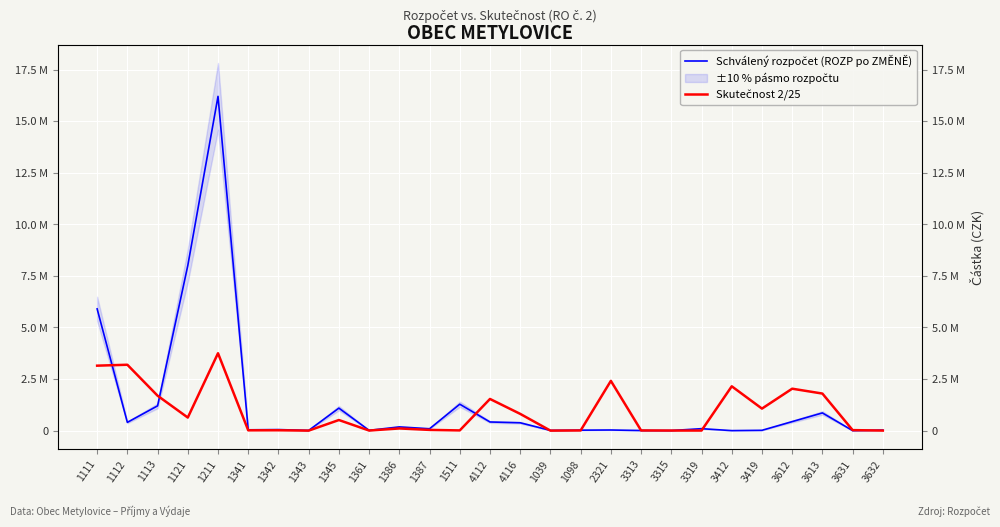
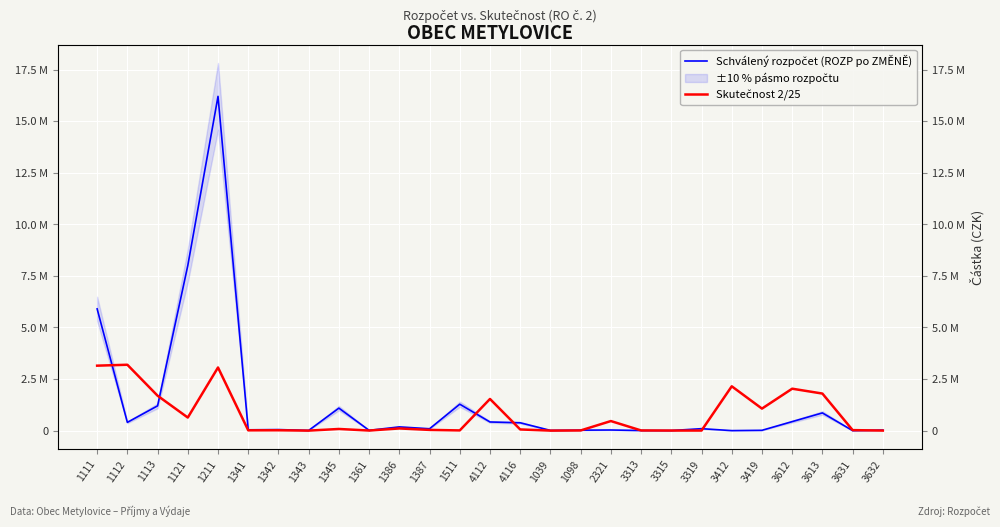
Skutečnost 2/25, 1211: 3700000 -> 3100000
Skutečnost 2/25, 1345: 500000 -> 100000
Skutečnost 2/25, 4116: 800000 -> 100000
Skutečnost 2/25, 2321: 2400000 -> 500000
